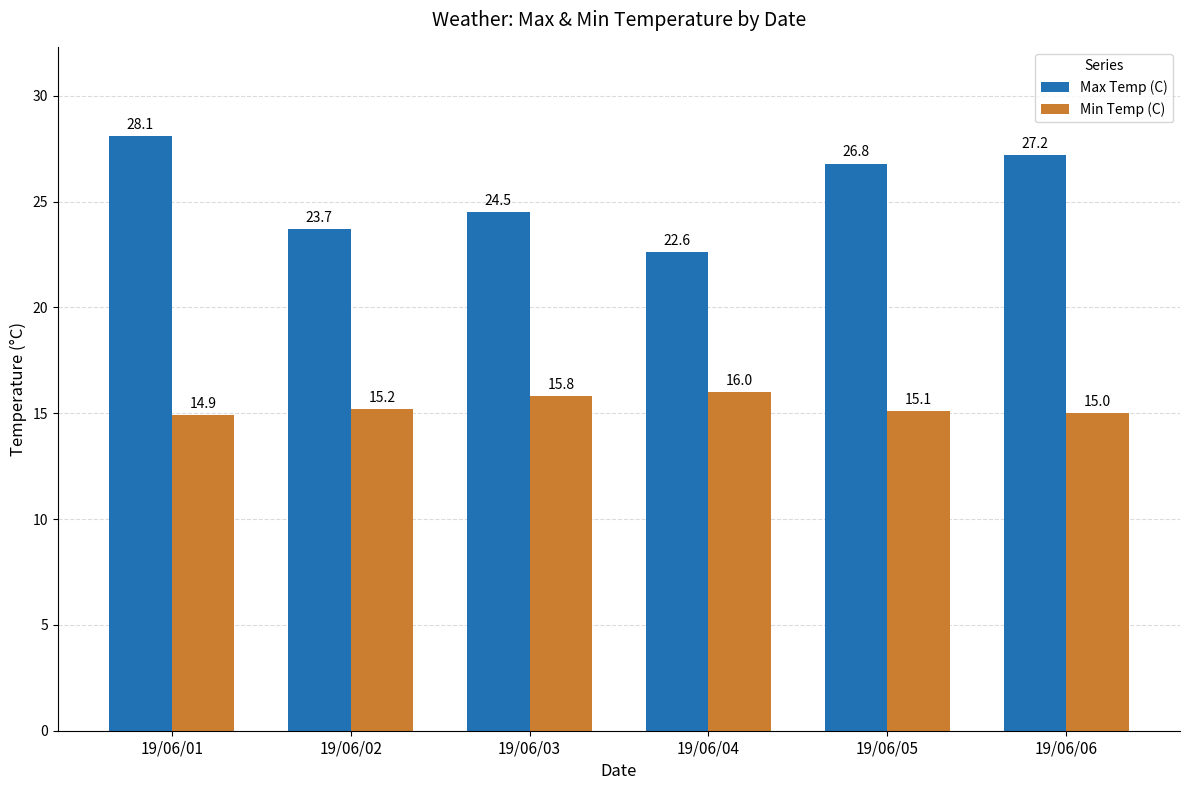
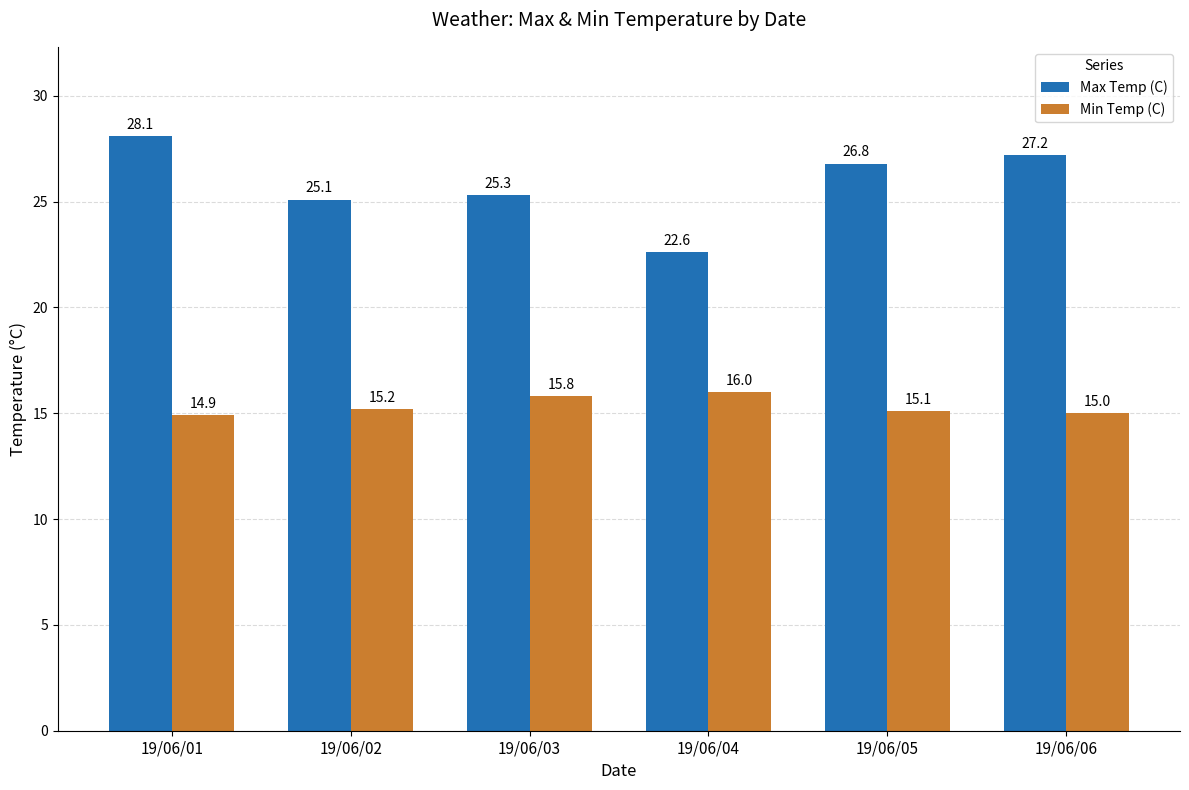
Max Temp (C), 19/06/02: 23.7 -> 25.1
Max Temp (C), 19/06/03: 24.5 -> 25.3
